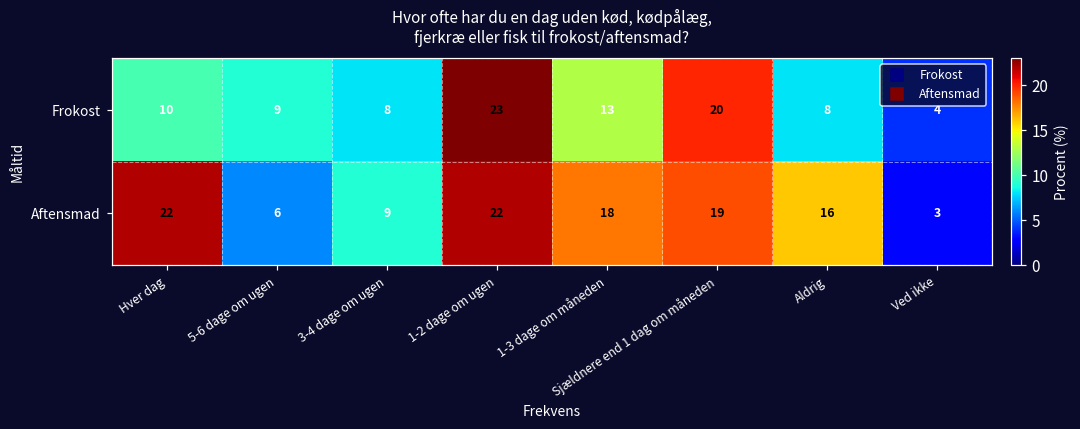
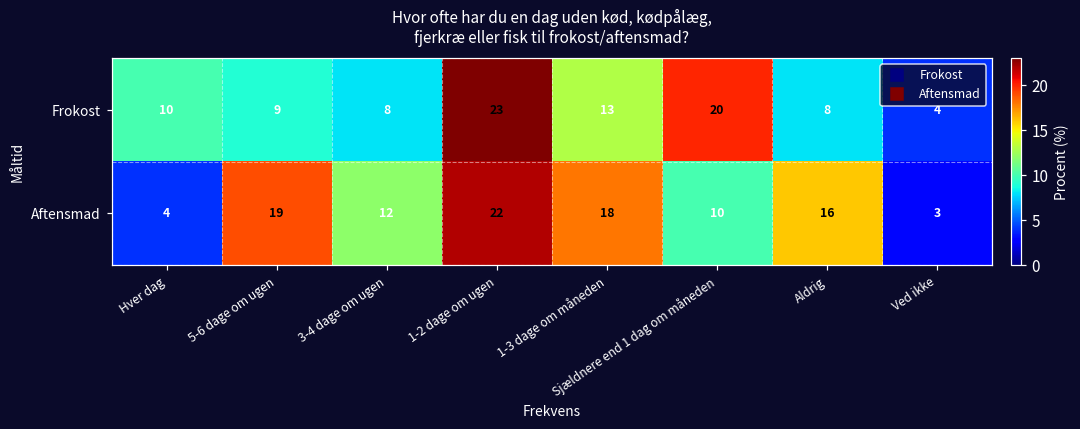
Aftensmad, Hver dag: 22 -> 4
Aftensmad, 5-6 dage om ugen: 6 -> 19
Aftensmad, 3-4 dage om ugen: 9 -> 12
Aftensmad, Sjældnere end 1 dag om måneden: 19 -> 10
